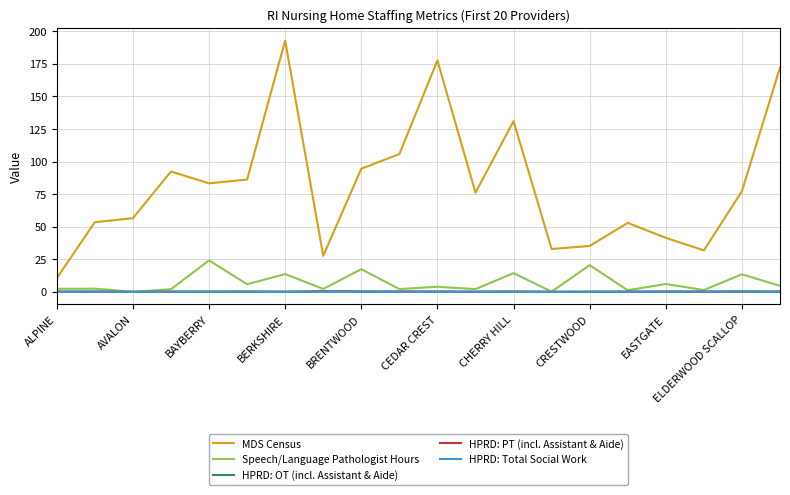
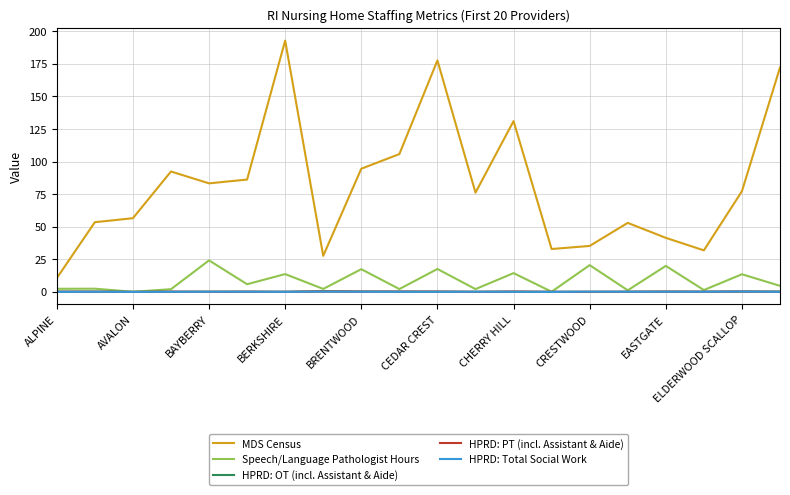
Speech/Language Pathologist Hours, CEDAR CREST: 4 -> 18
Speech/Language Pathologist Hours, EASTGATE: 6 -> 20
